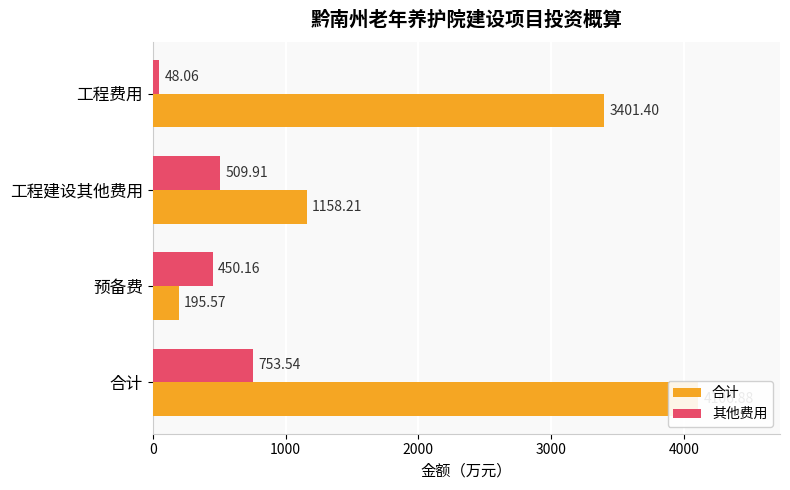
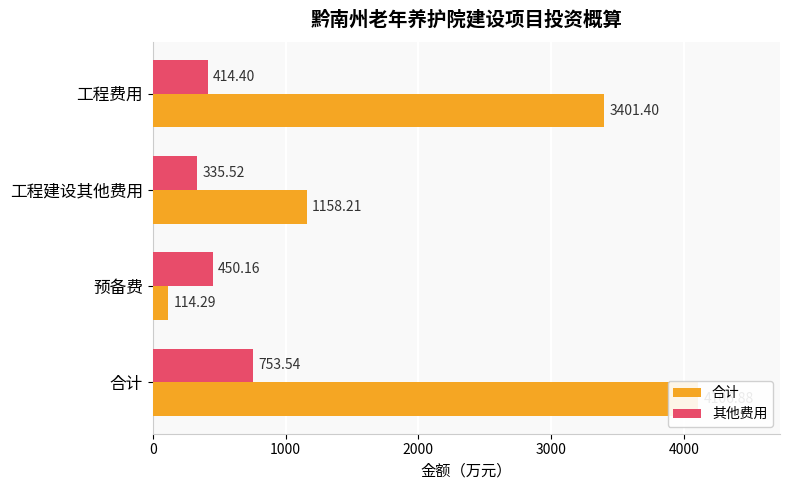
其他费用, 工程费用: 48.06 -> 414.40
其他费用, 工程建设其他费用: 509.91 -> 335.52
合计, 预备费: 195.57 -> 114.29
